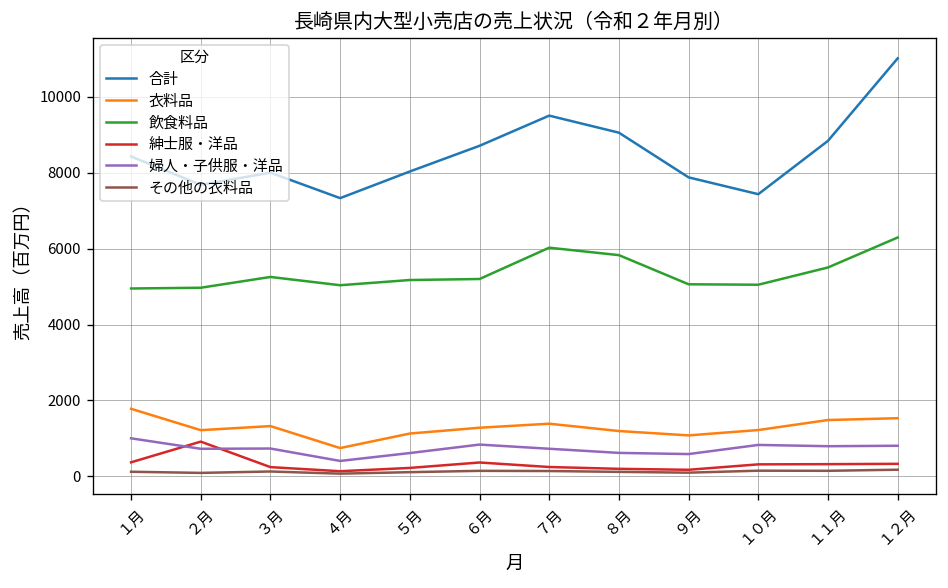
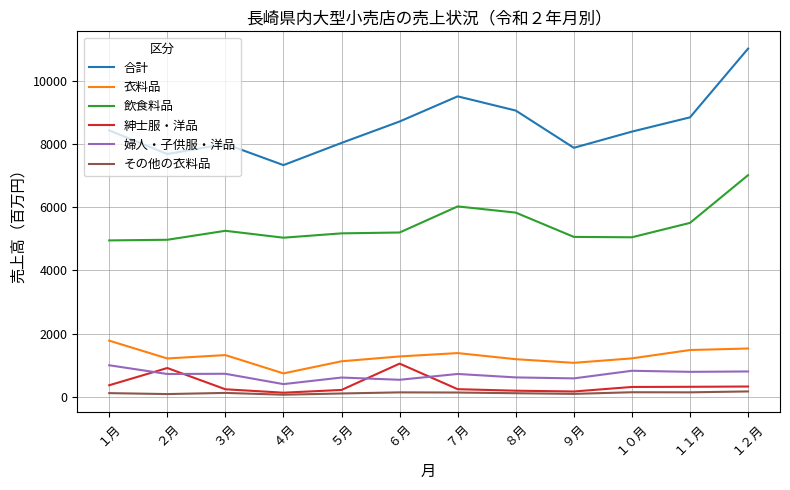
紳士服・洋品, ６月: 400 -> 1100
婦人・子供服・洋品, ６月: 800 -> 500
合計, １０月: 7400 -> 8400
飲食料品, １２月: 6300 -> 7000
